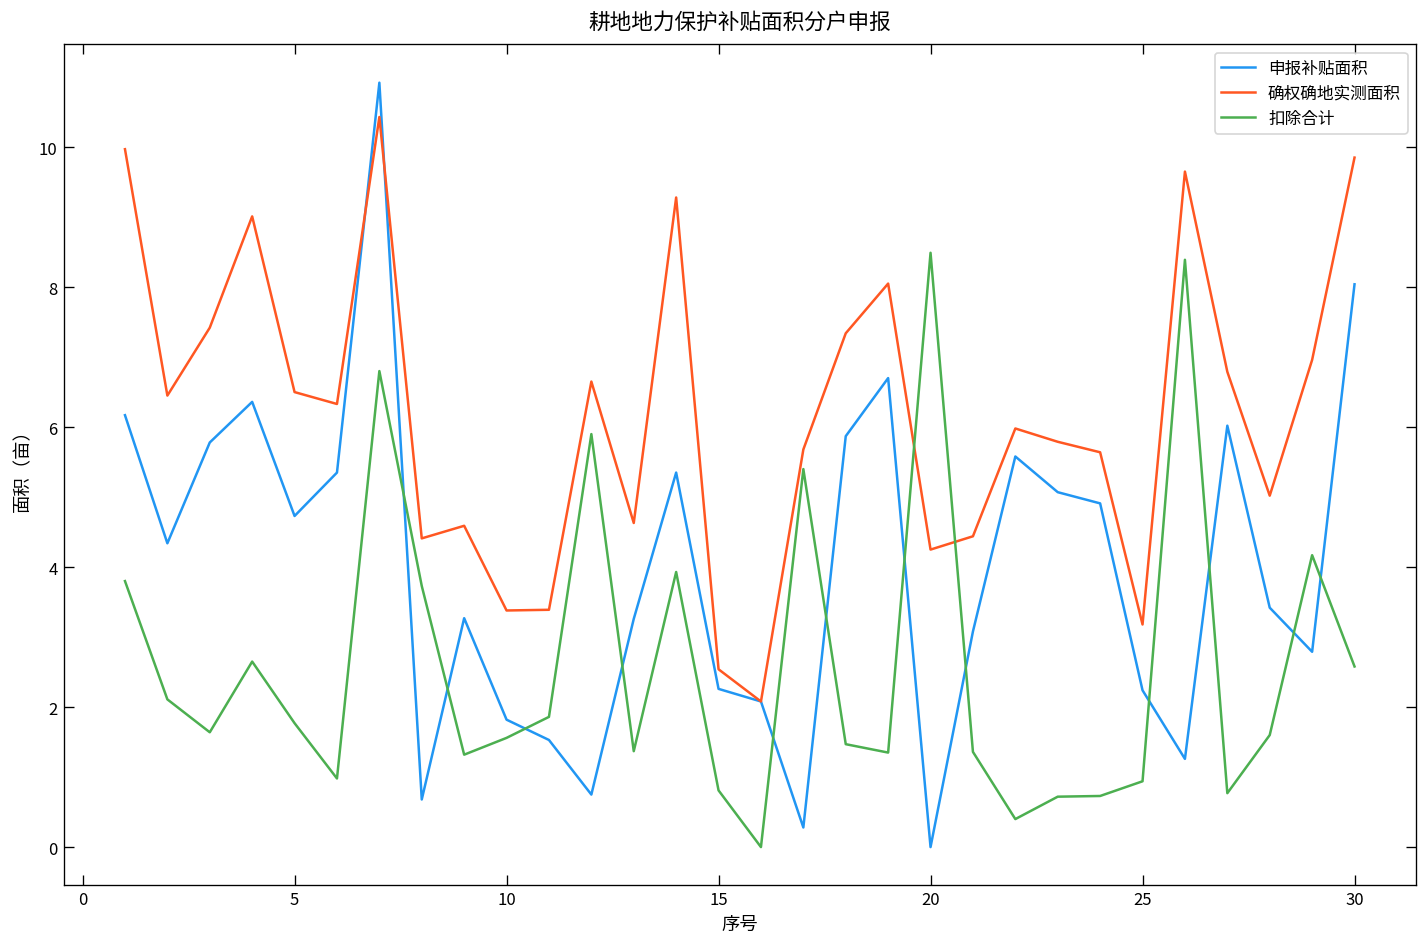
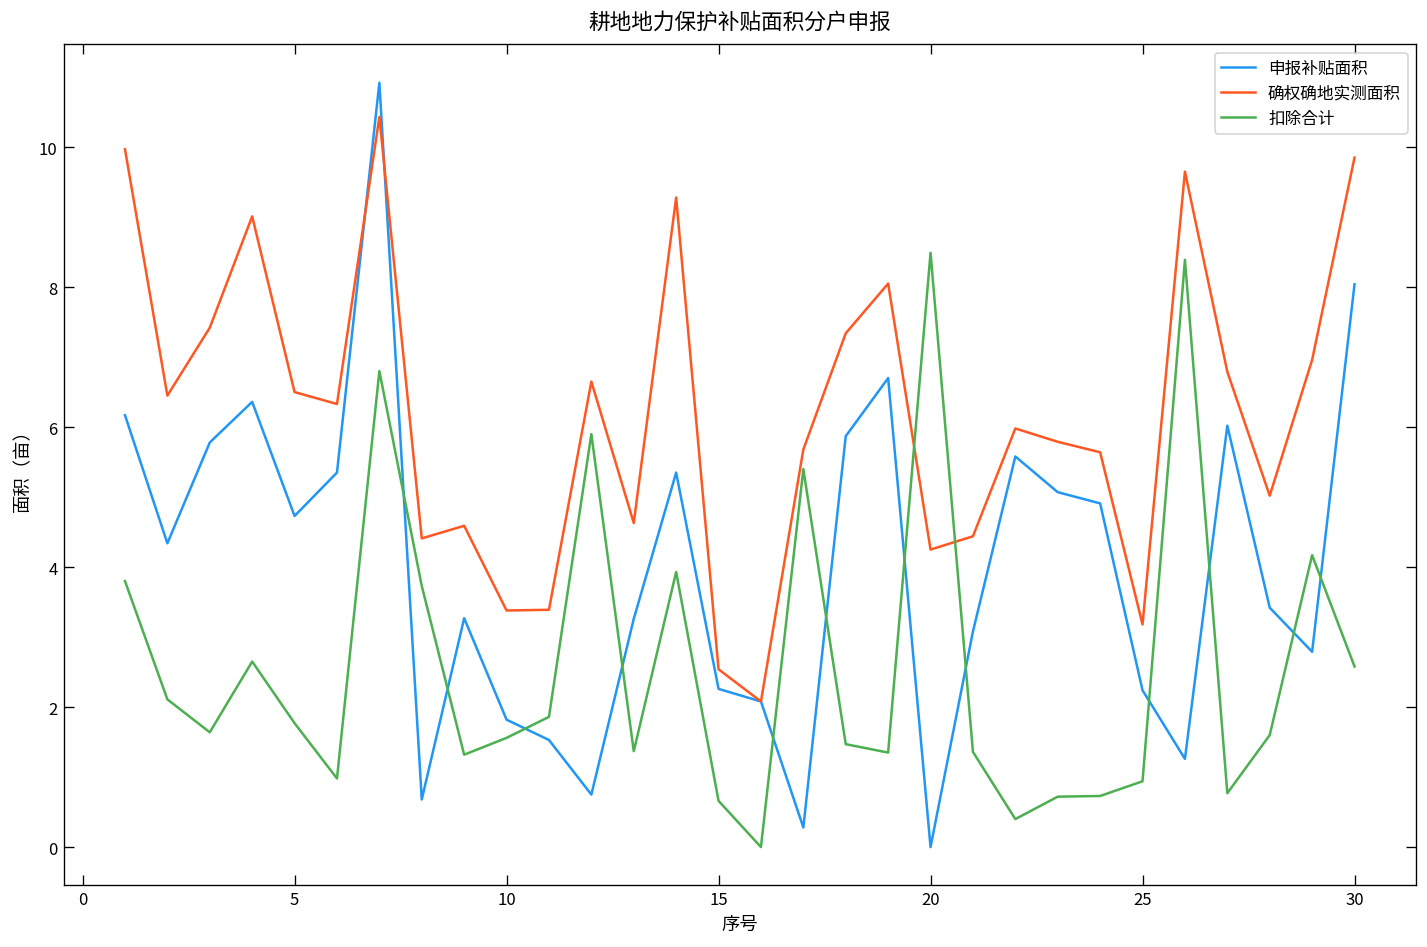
扣除合计, 15: 0.8 -> 0.7
